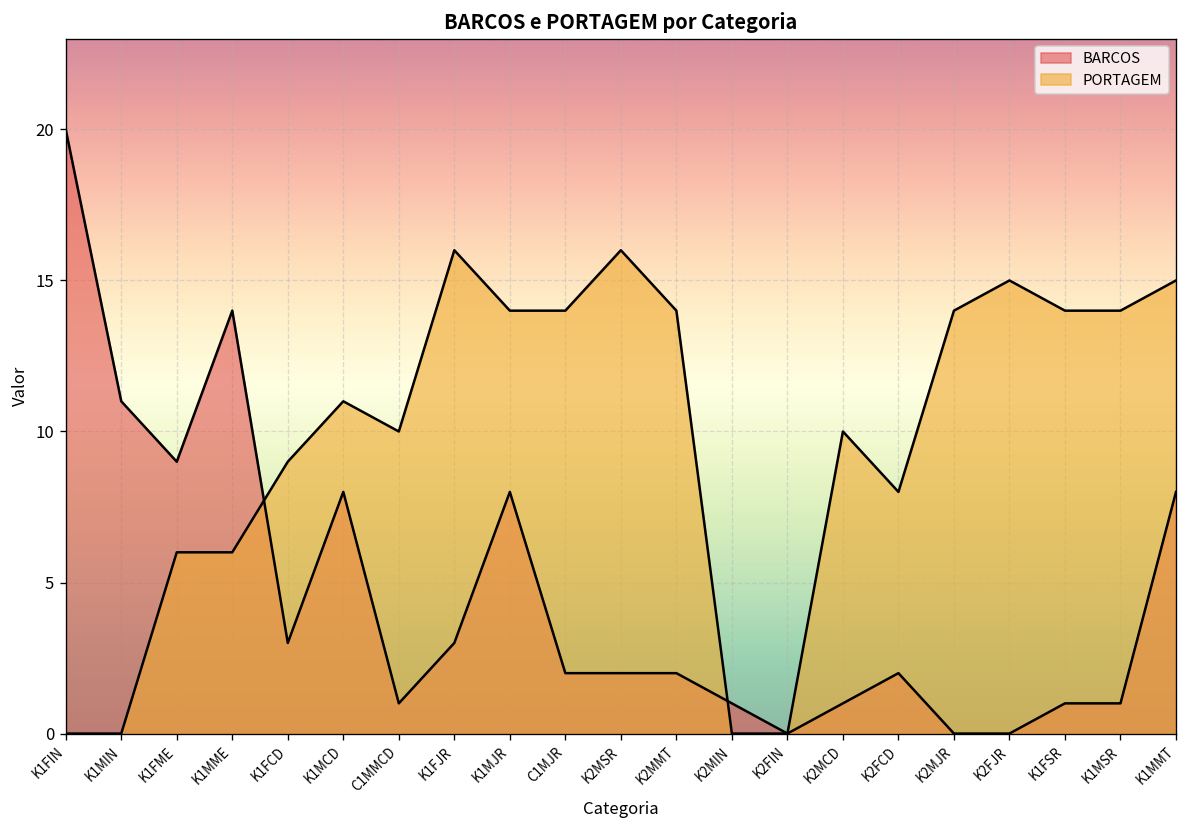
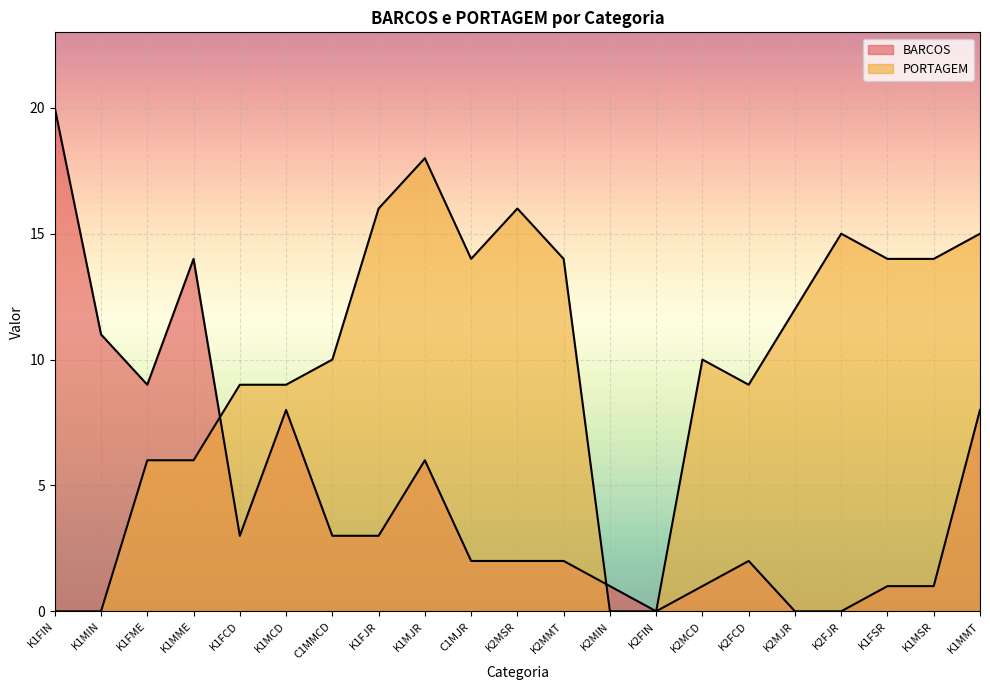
PORTAGEM, K1MCD: 11 -> 9
BARCOS, C1MMCD: 1 -> 3
BARCOS, K1MJR: 8 -> 6
PORTAGEM, K1MJR: 14 -> 18
PORTAGEM, K2FCD: 8 -> 9
PORTAGEM, K2MJR: 14 -> 12
